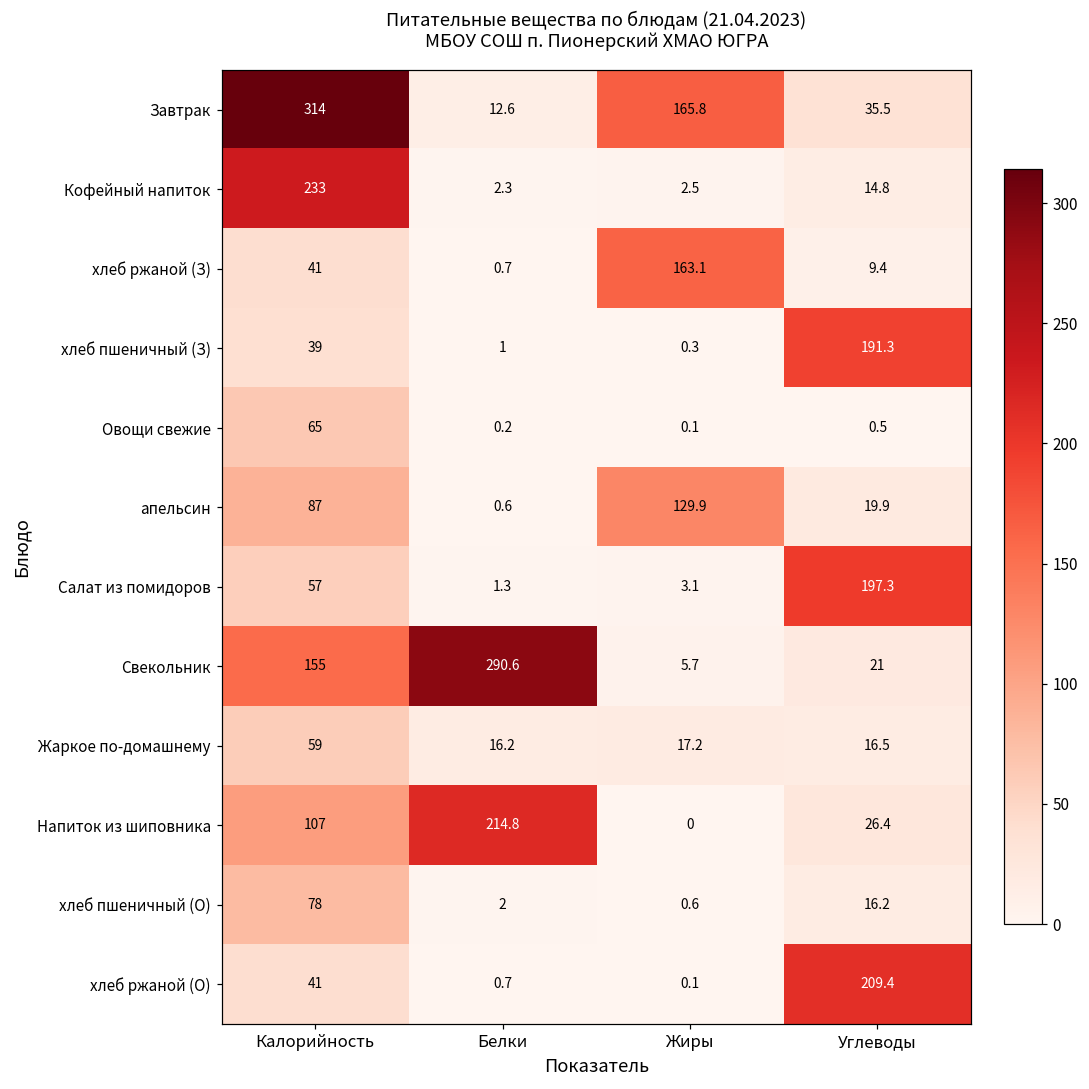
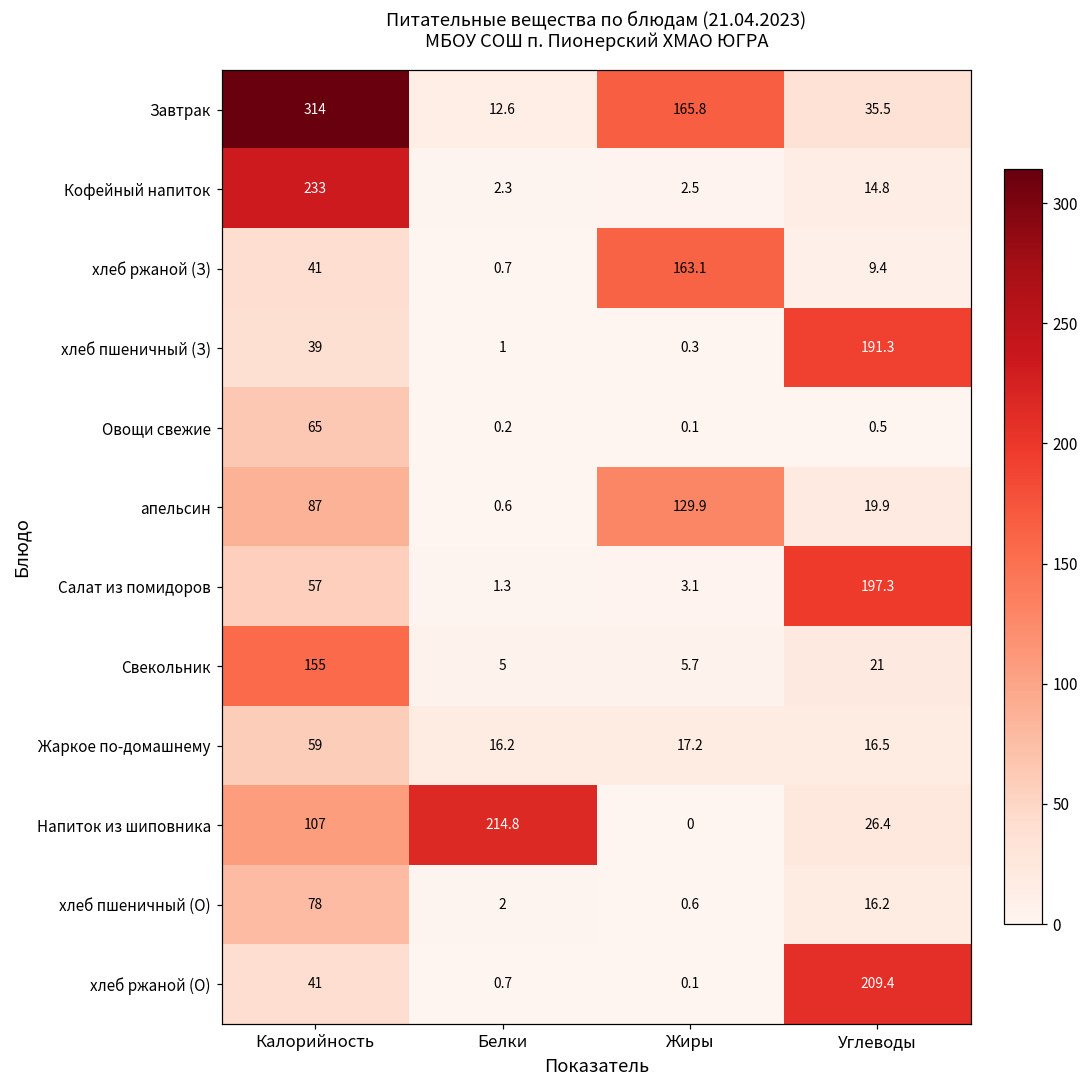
Свекольник, Белки: 290.6 -> 5
